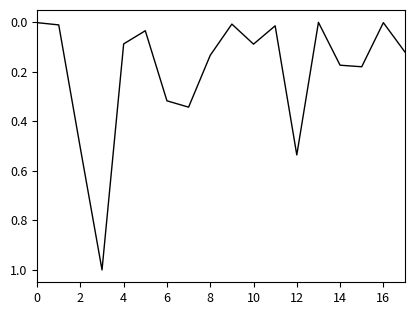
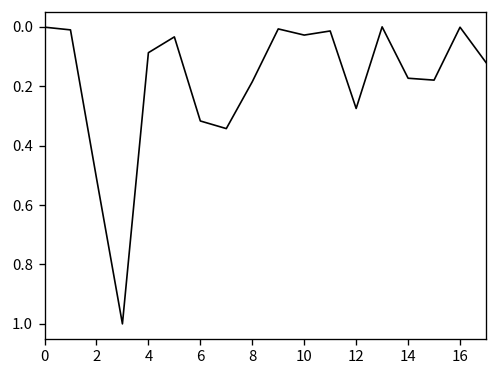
8: 0.13 -> 0.18
10: 0.09 -> 0.03
12: 0.54 -> 0.27
